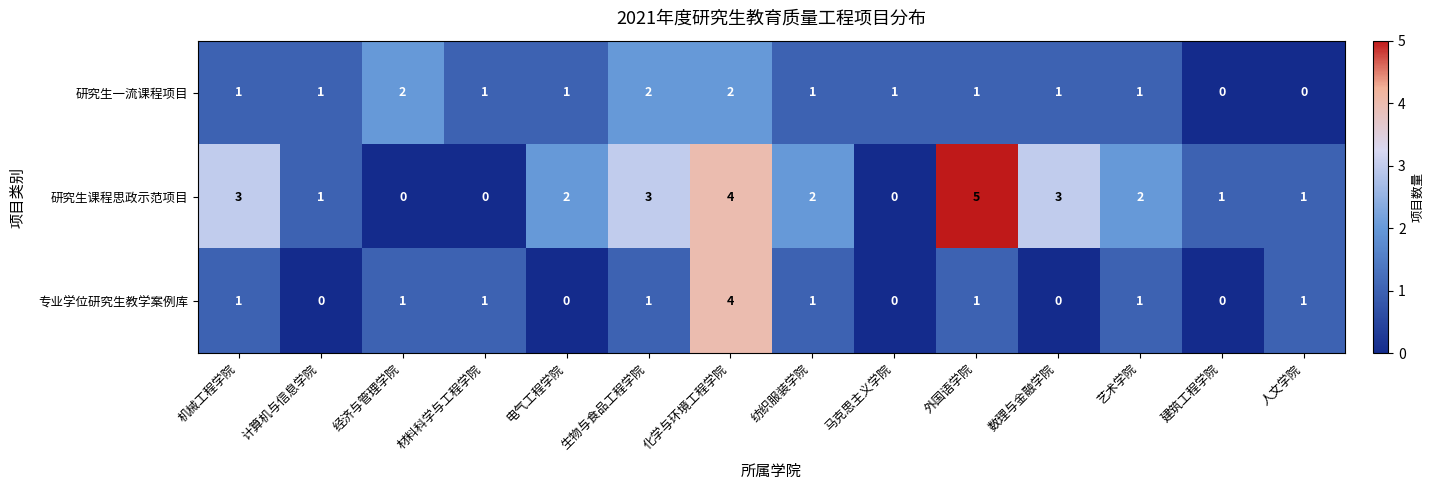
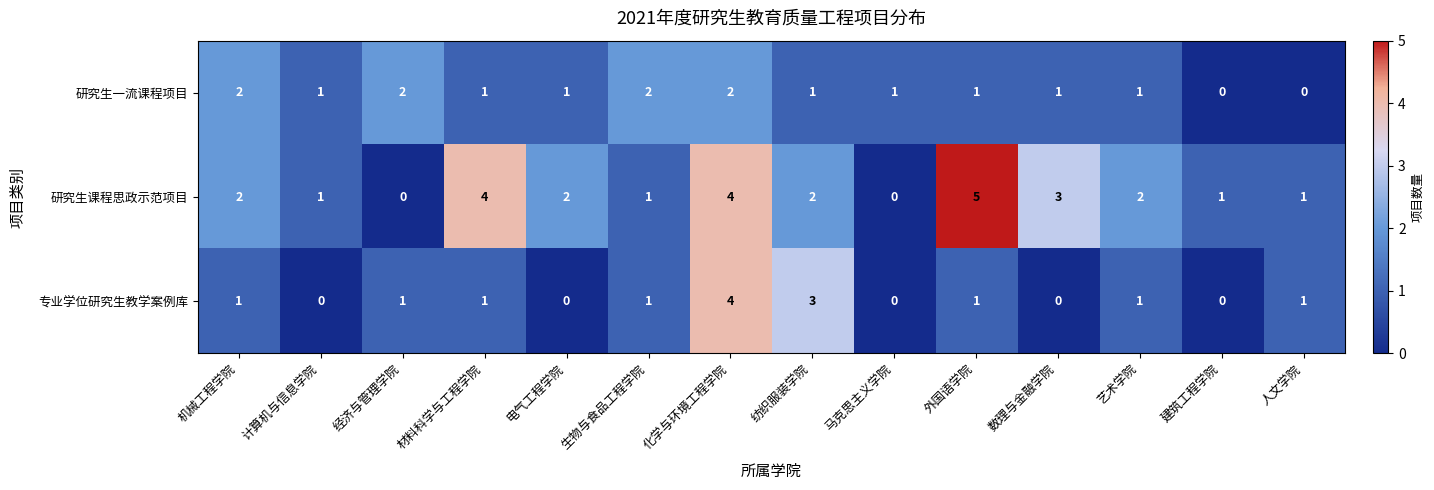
研究生一流课程项目, 机械工程学院: 1 -> 2
研究生课程思政示范项目, 机械工程学院: 3 -> 2
研究生课程思政示范项目, 材料科学与工程学院: 0 -> 4
研究生课程思政示范项目, 生物与食品工程学院: 3 -> 1
专业学位研究生教学案例库, 纺织服装学院: 1 -> 3
